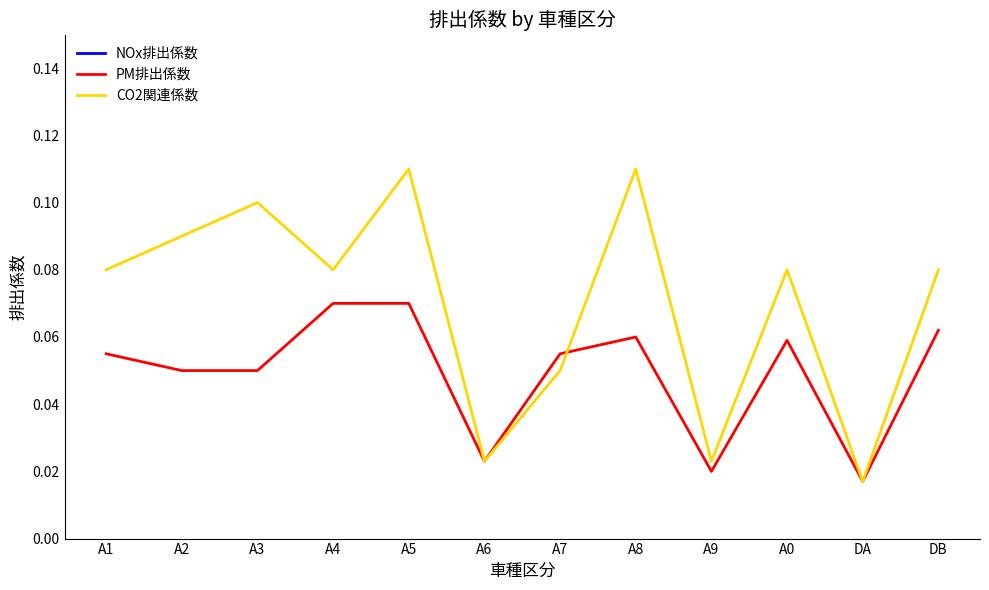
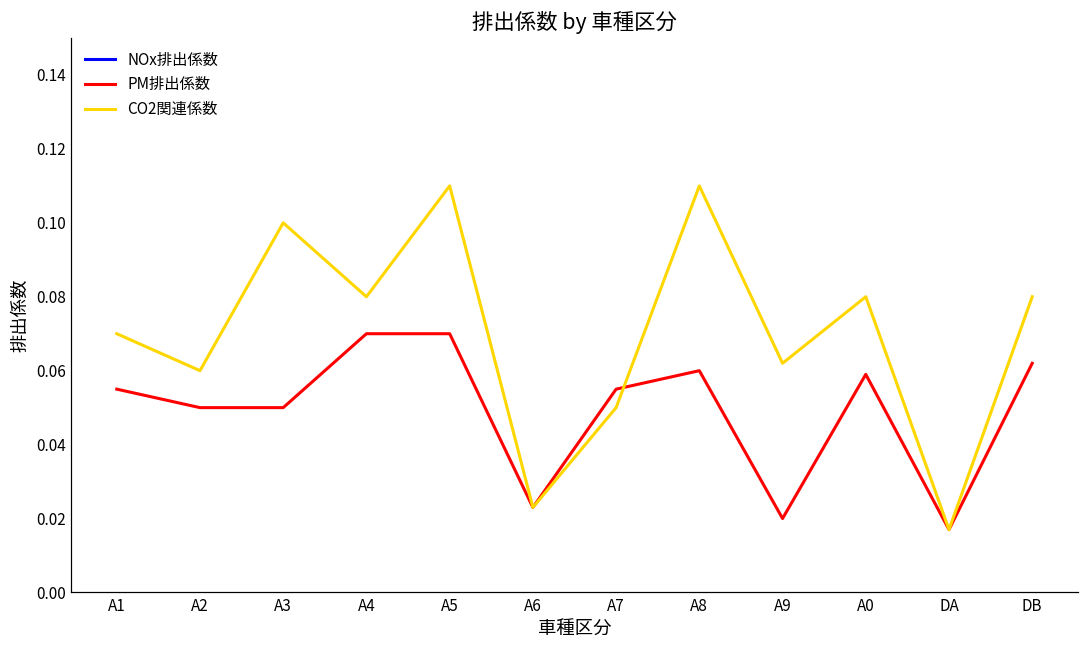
CO2関連係数, A1: 0.08 -> 0.07
CO2関連係数, A2: 0.09 -> 0.06
CO2関連係数, A9: 0.023 -> 0.062
